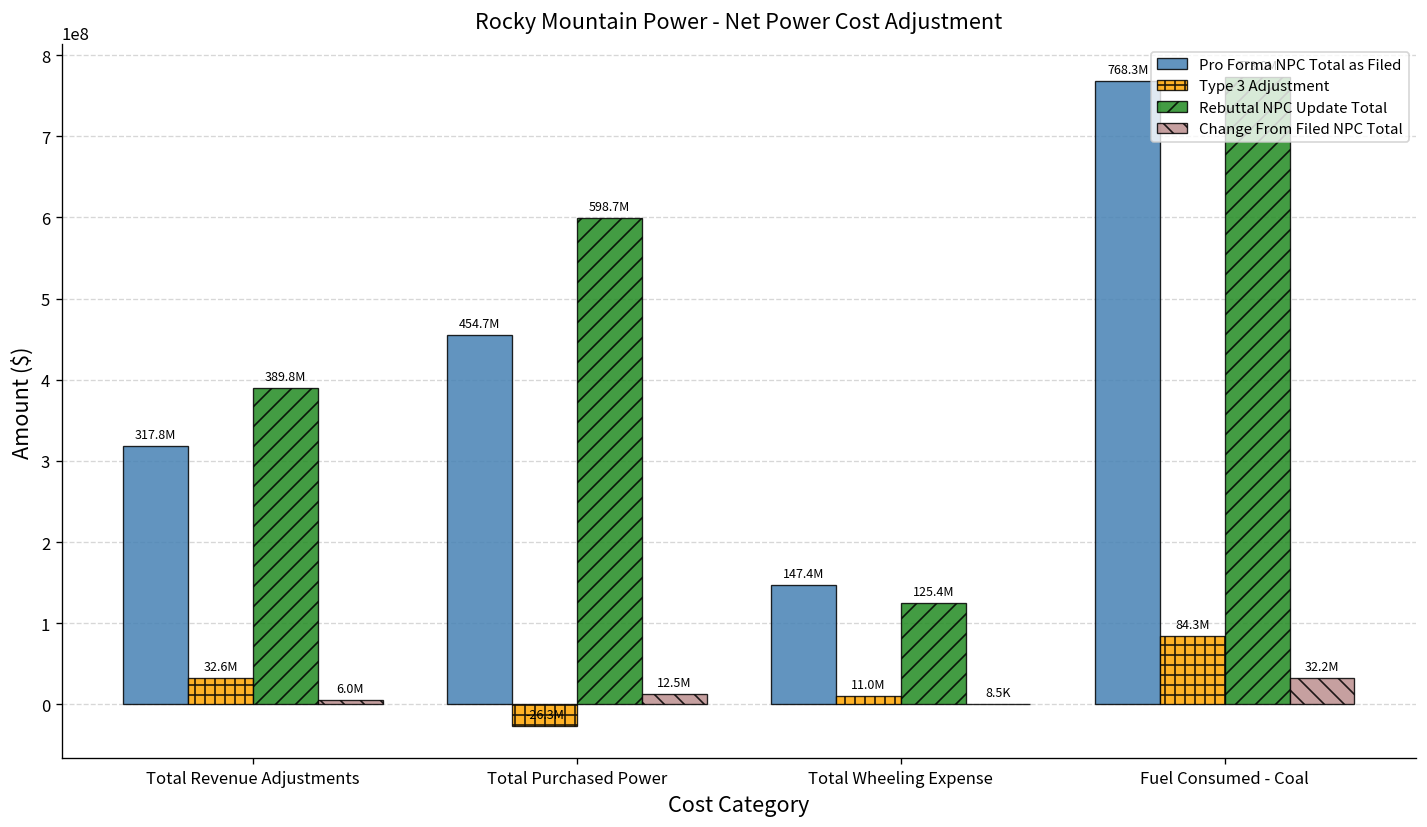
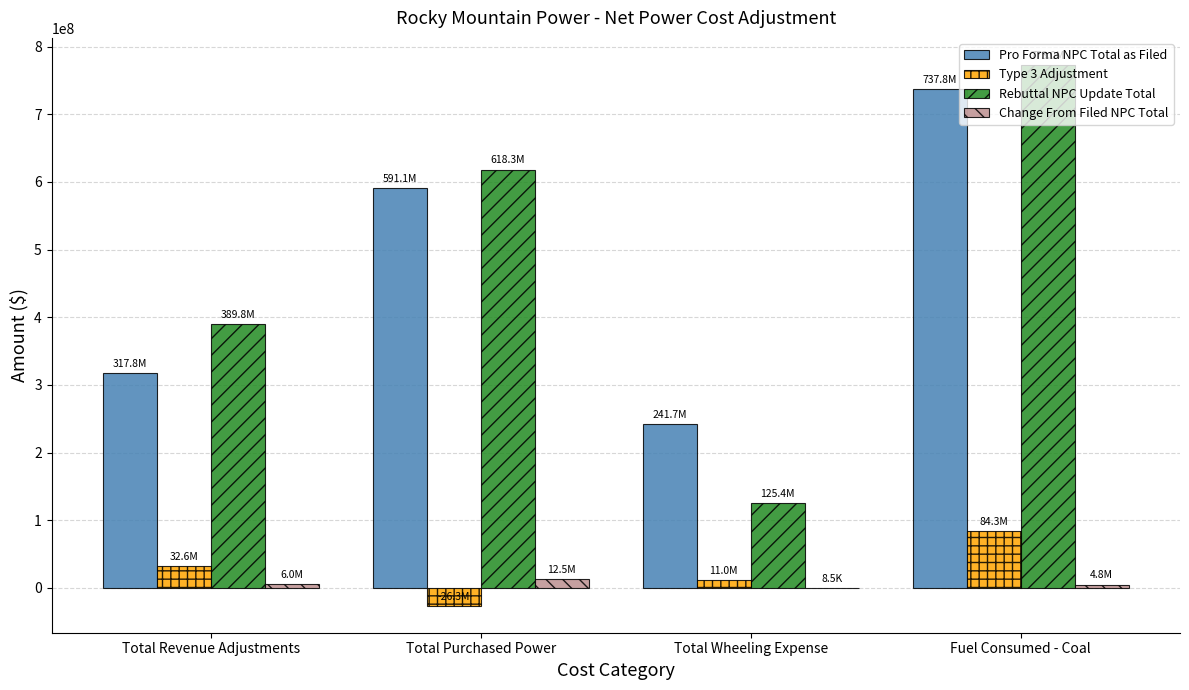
Pro Forma NPC Total as Filed, Total Purchased Power: 454.7M -> 591.1M
Rebuttal NPC Update Total, Total Purchased Power: 598.7M -> 618.3M
Pro Forma NPC Total as Filed, Total Wheeling Expense: 147.4M -> 241.7M
Pro Forma NPC Total as Filed, Fuel Consumed - Coal: 768.3M -> 737.8M
Change From Filed NPC Total, Fuel Consumed - Coal: 32.2M -> 4.8M
